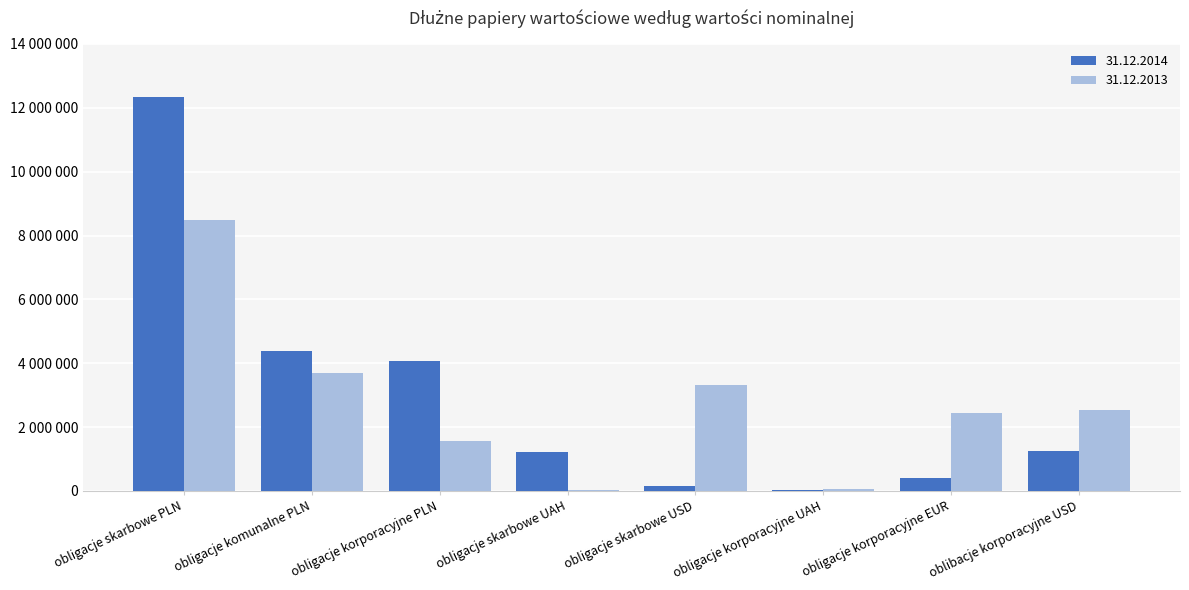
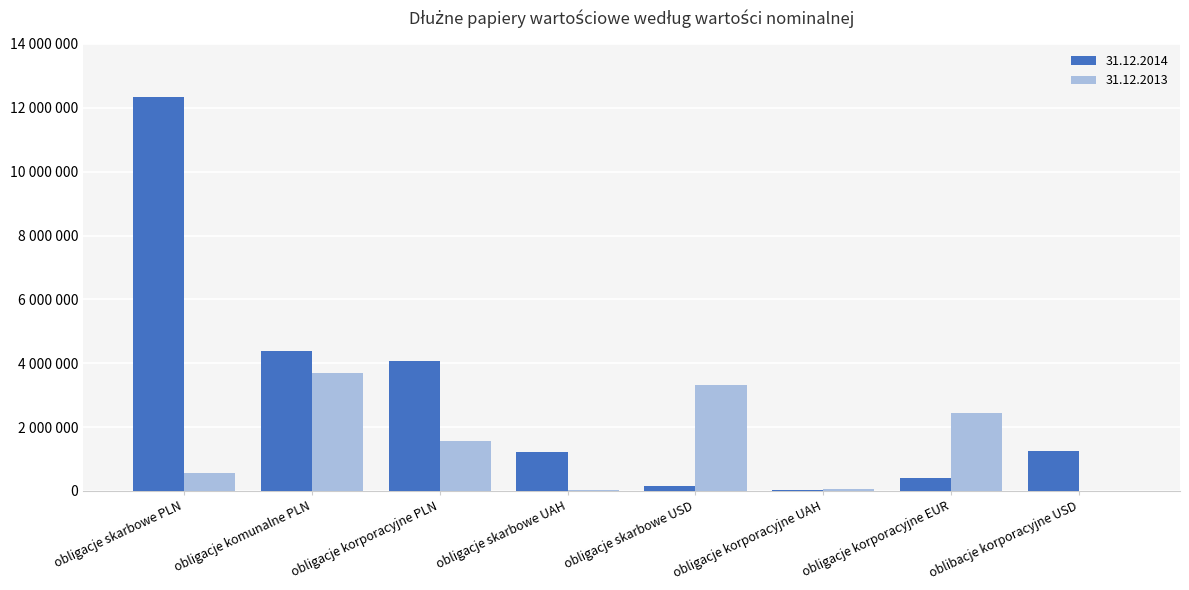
31.12.2013, obligacje skarbowe PLN: 8500000 -> 600000
31.12.2013, oblibacje korporacyjne USD: 2500000 -> 0
